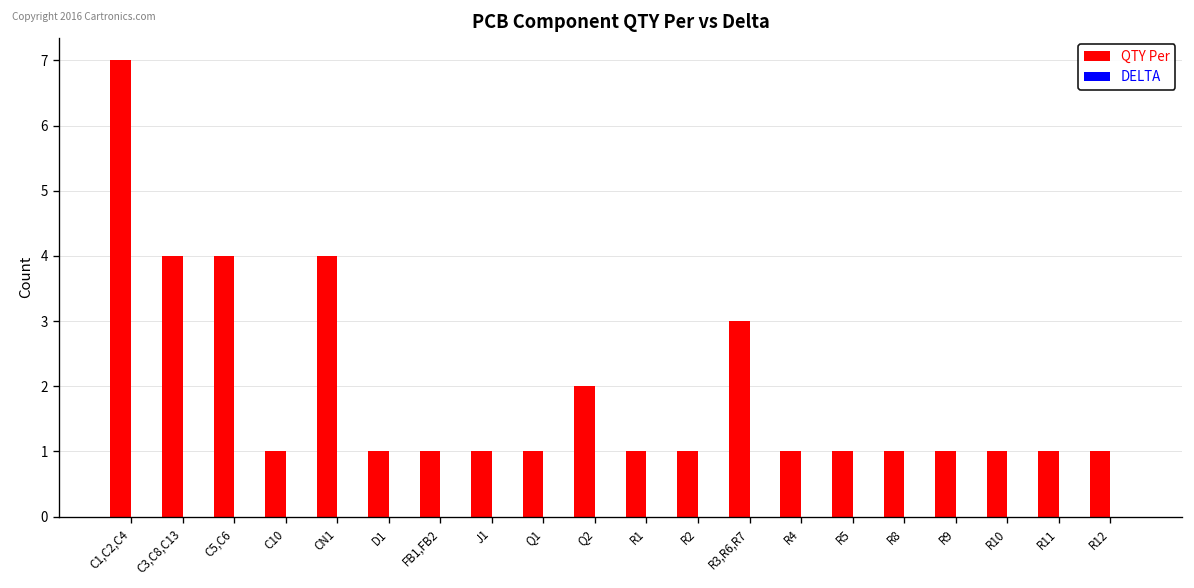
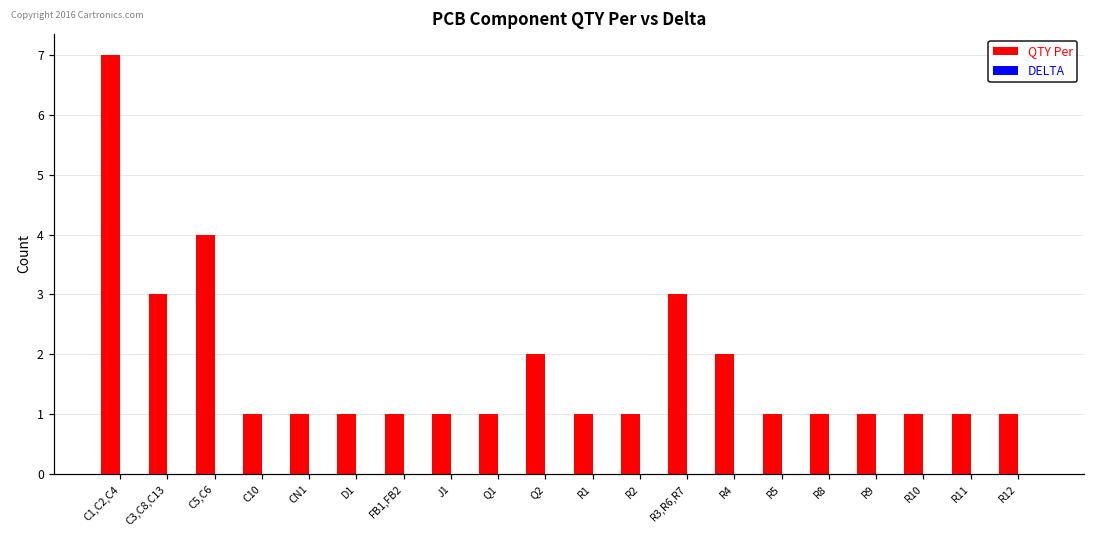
QTY Per, C3,C8,C13: 4 -> 3
QTY Per, CN1: 4 -> 1
QTY Per, R4: 1 -> 2
